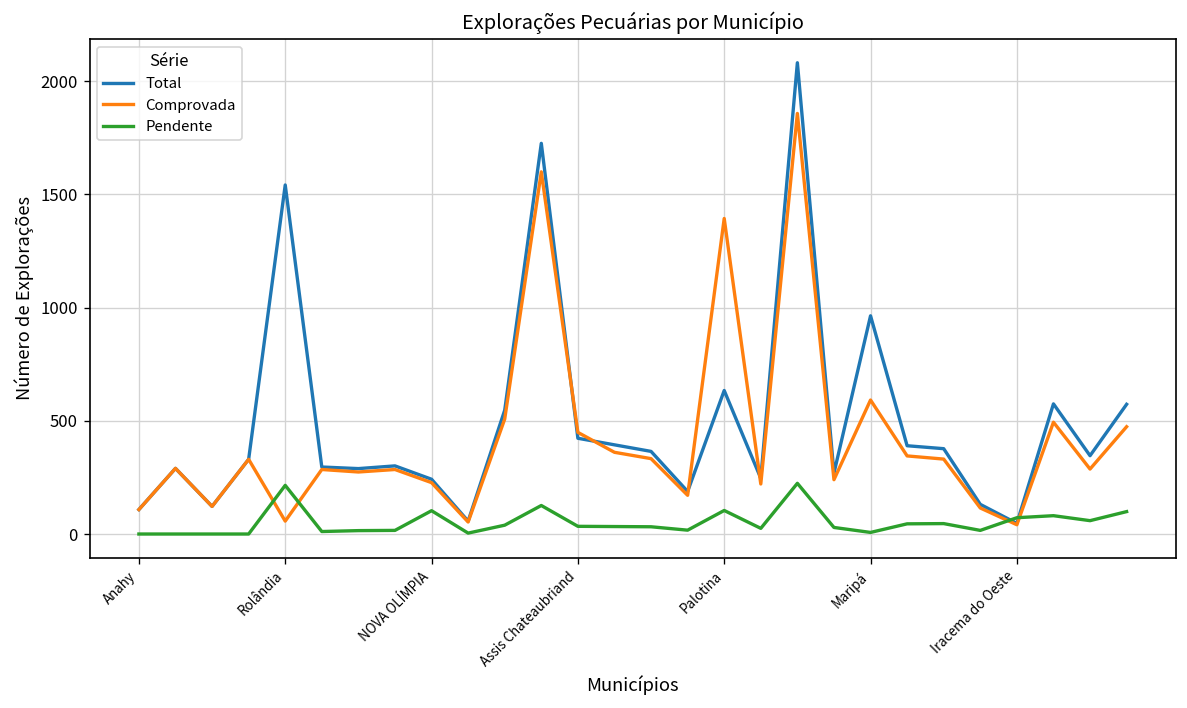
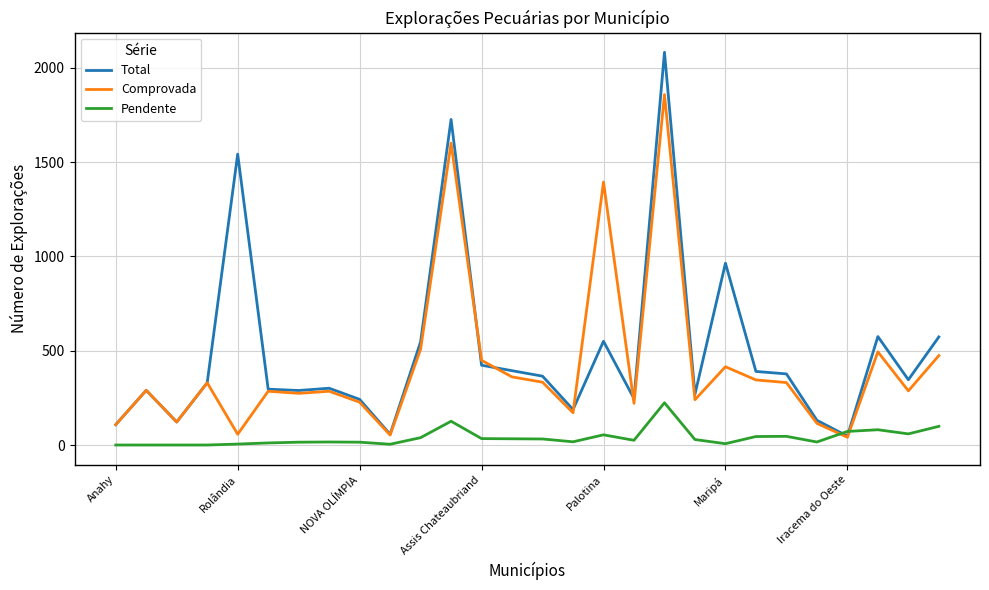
Pendente, Rolândia: 220 -> 10
Pendente, NOVA OLÍMPIA: 100 -> 20
Total, Palotina: 630 -> 550
Pendente, Palotina: 100 -> 50
Comprovada, Maripá: 590 -> 420
